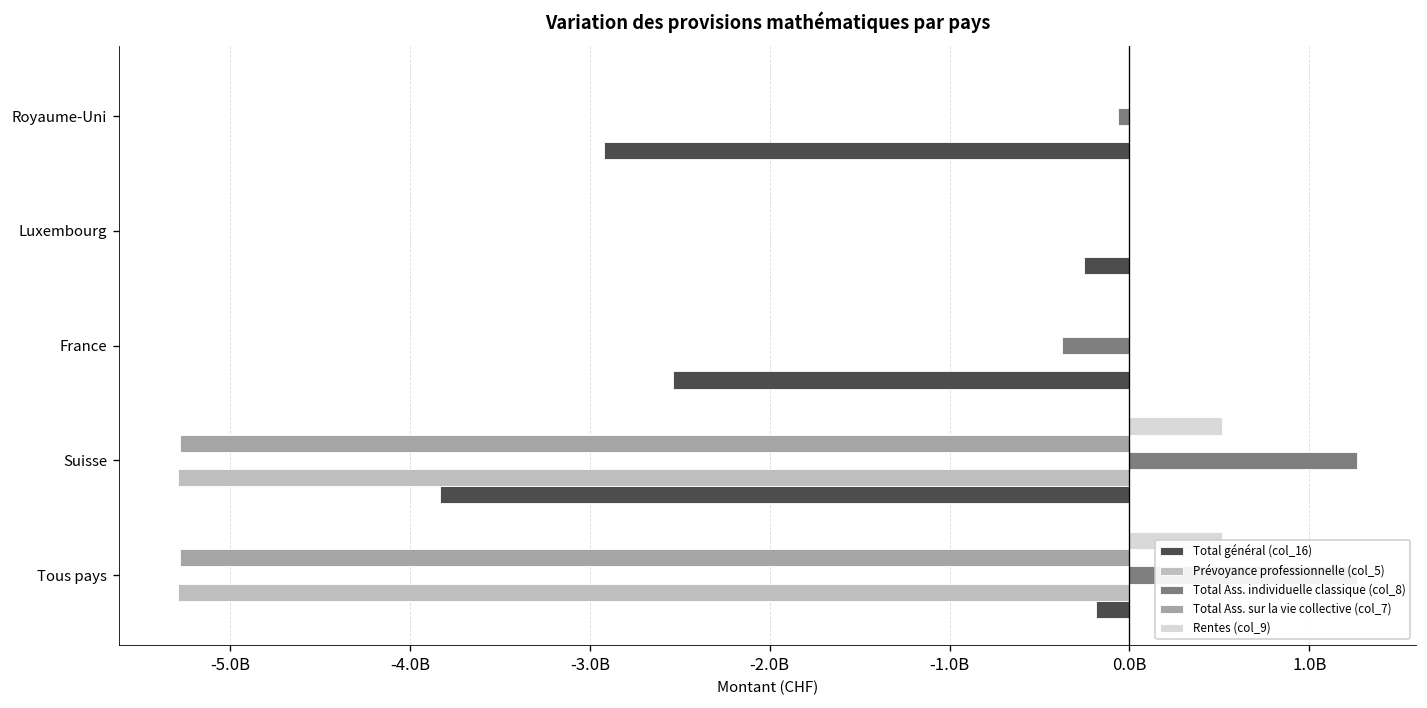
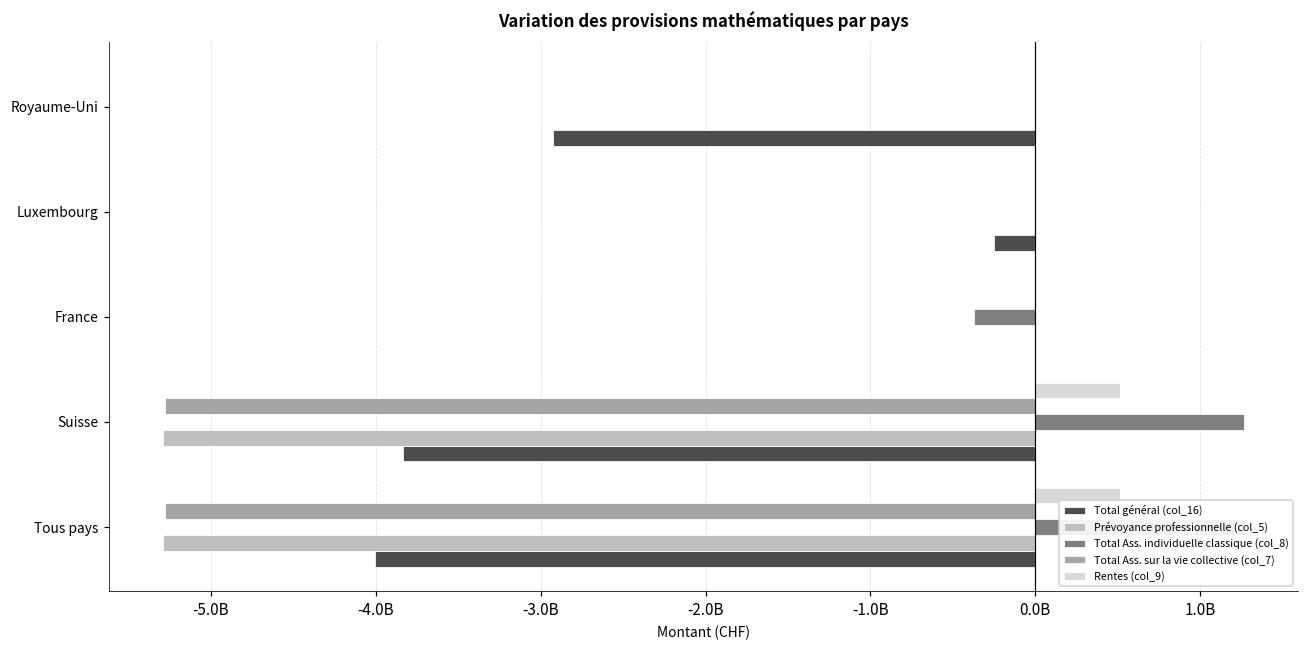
Total Ass. individuelle classique (col_8), Royaume-Uni: -70000000 -> 0
Total général (col_16), France: -2540000000 -> 0
Total général (col_16), Tous pays: -190000000 -> -4010000000
